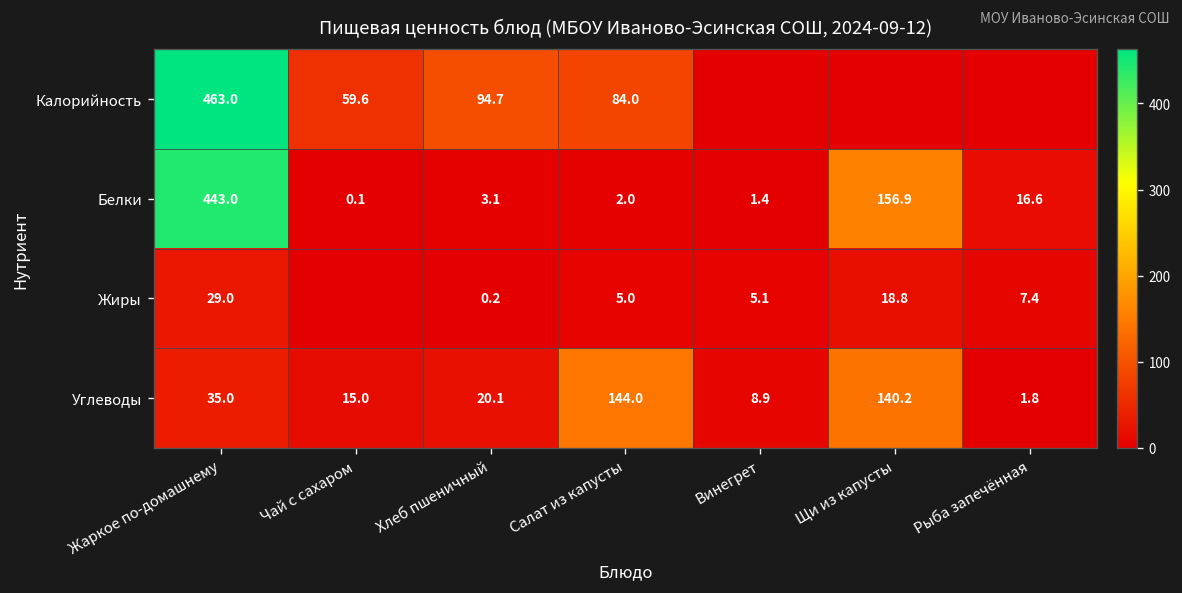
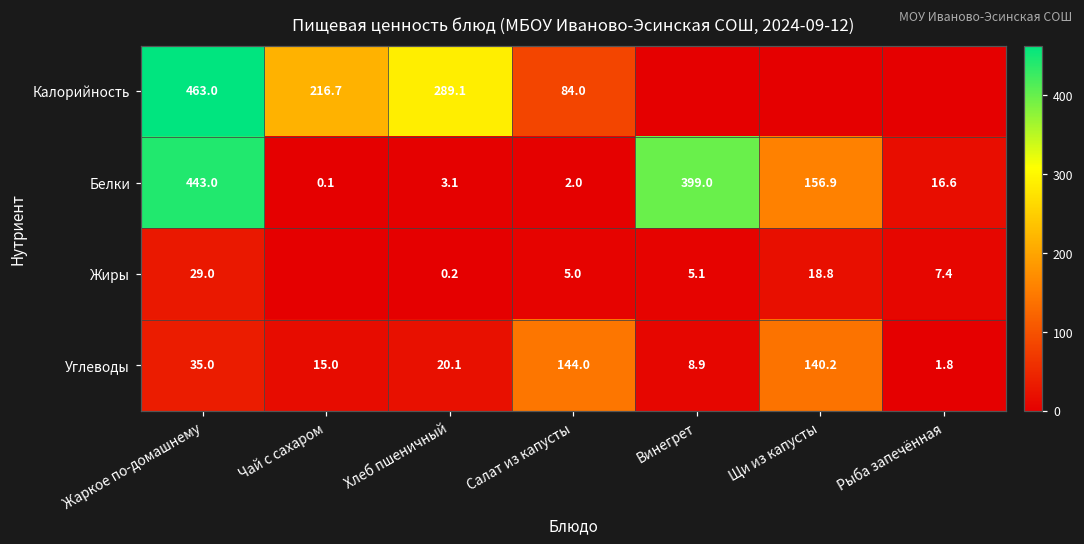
Калорийность, Чай с сахаром: 59.6 -> 216.7
Калорийность, Хлеб пшеничный: 94.7 -> 289.1
Белки, Винегрет: 1.4 -> 399.0
